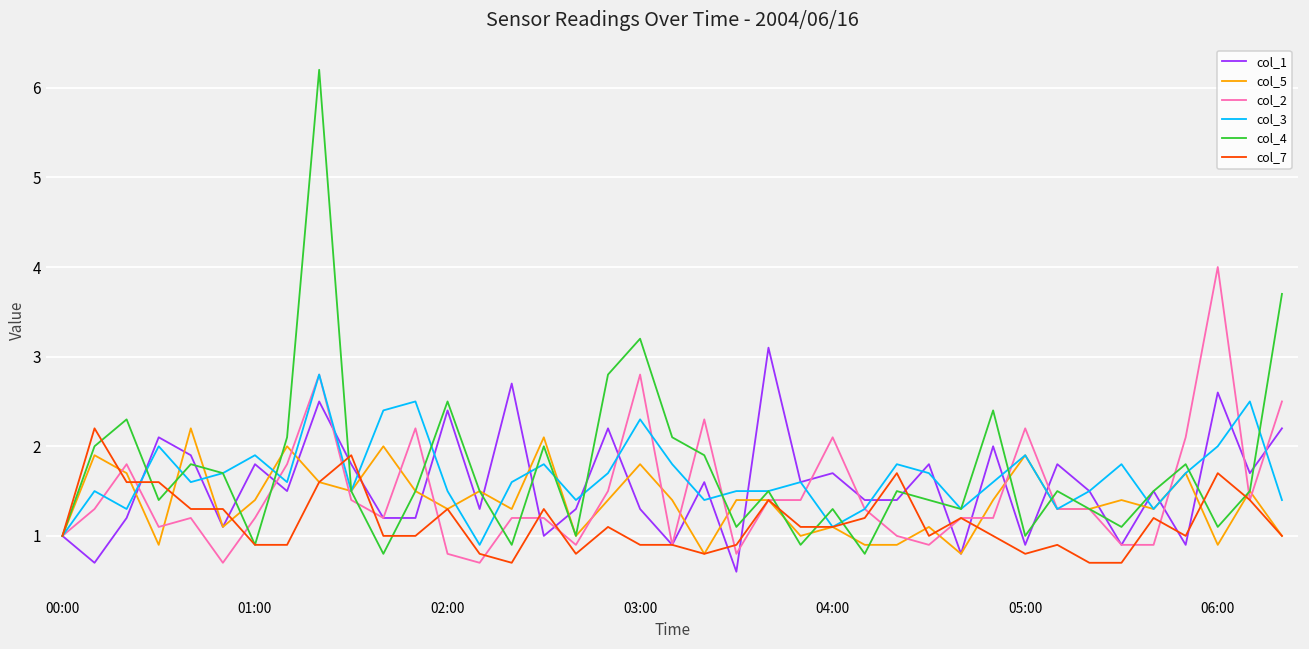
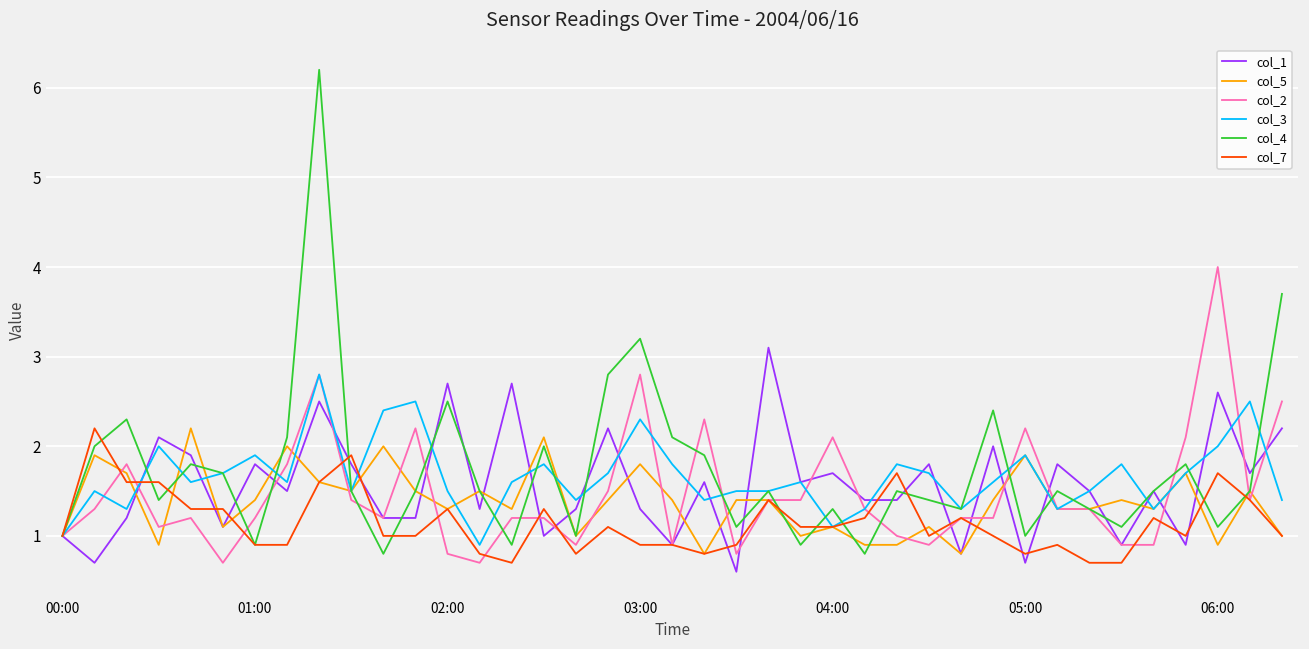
col_1, 02:00: 2.4 -> 2.7
col_1, 05:00: 0.9 -> 0.7
